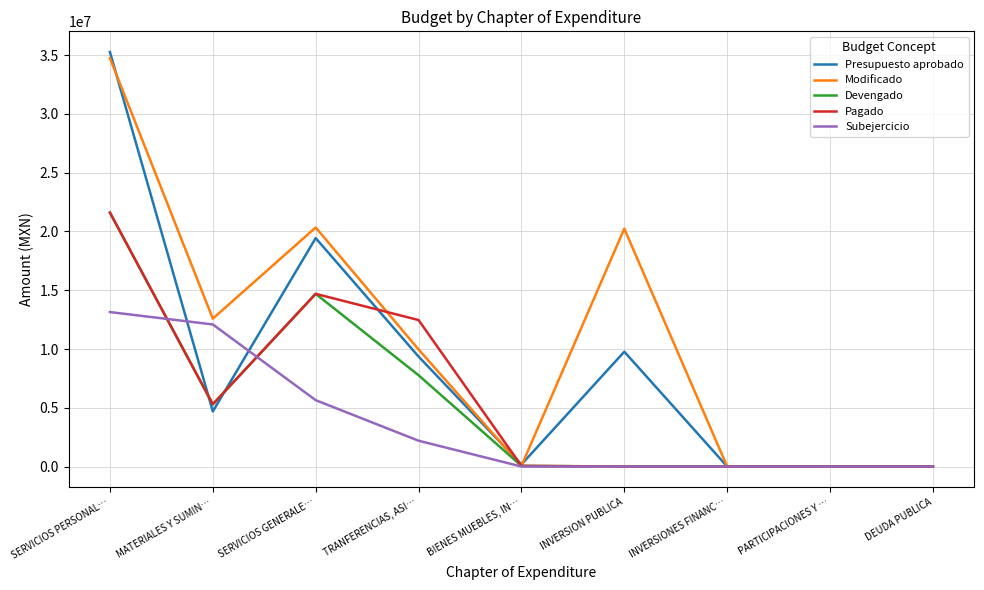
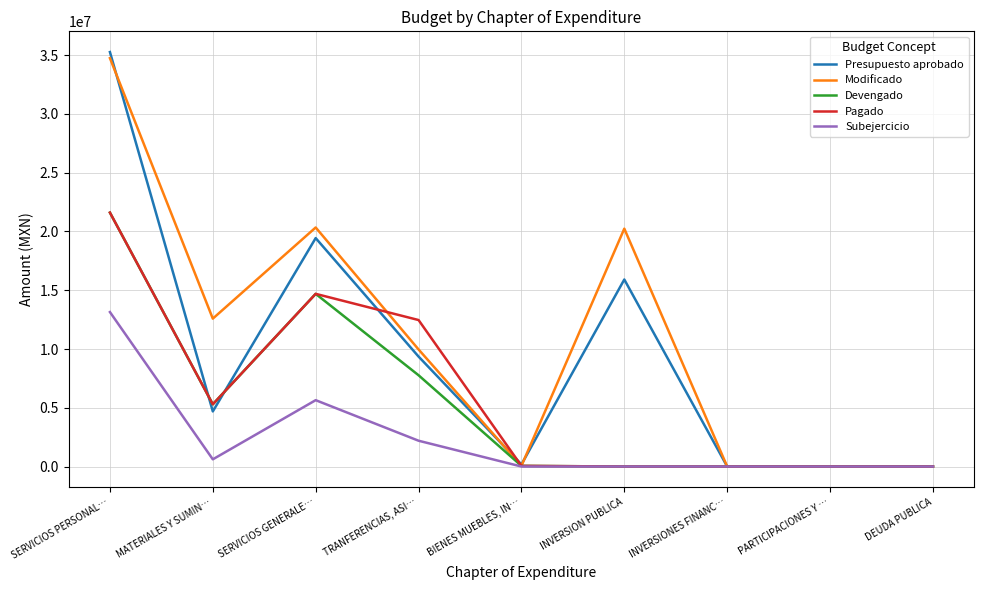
Subejercicio, MATERIALES Y SUMIN…: 12100000 -> 600000
Presupuesto aprobado, INVERSION PUBLICA: 9800000 -> 15900000
